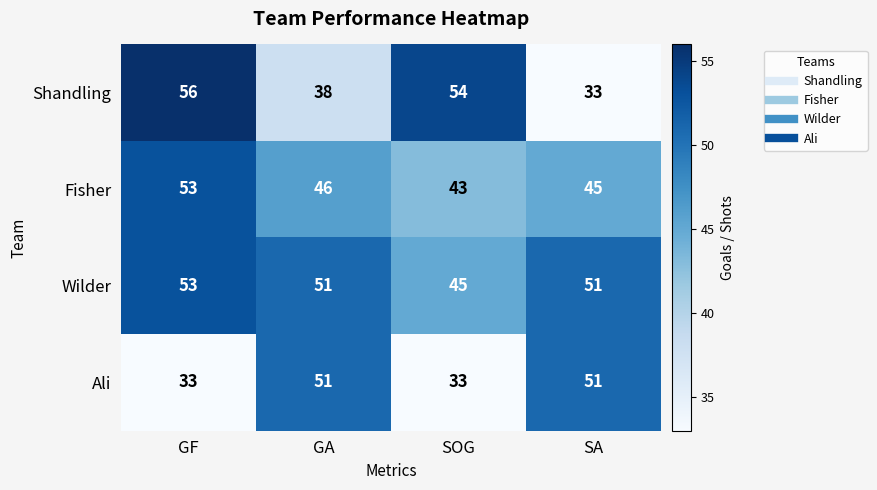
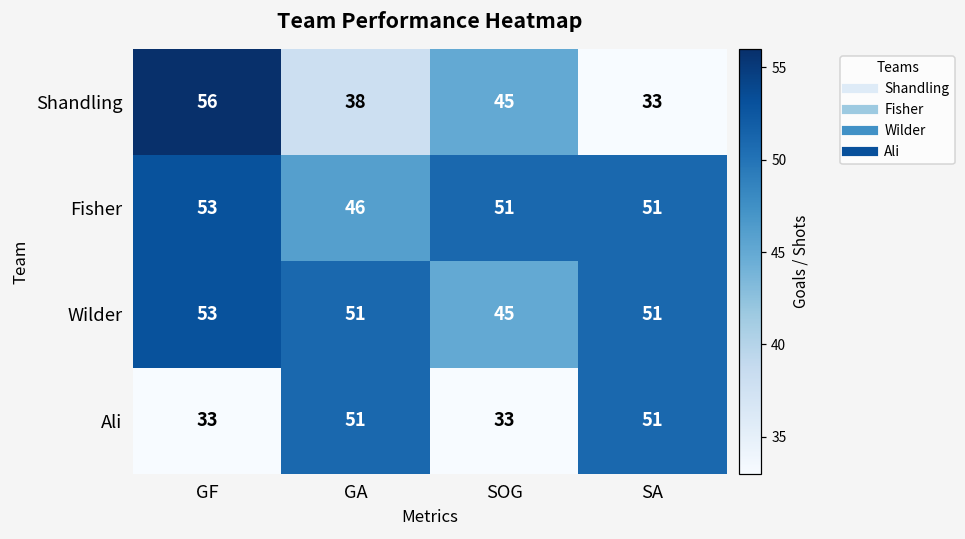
Shandling, SOG: 54 -> 45
Fisher, SOG: 43 -> 51
Fisher, SA: 45 -> 51
